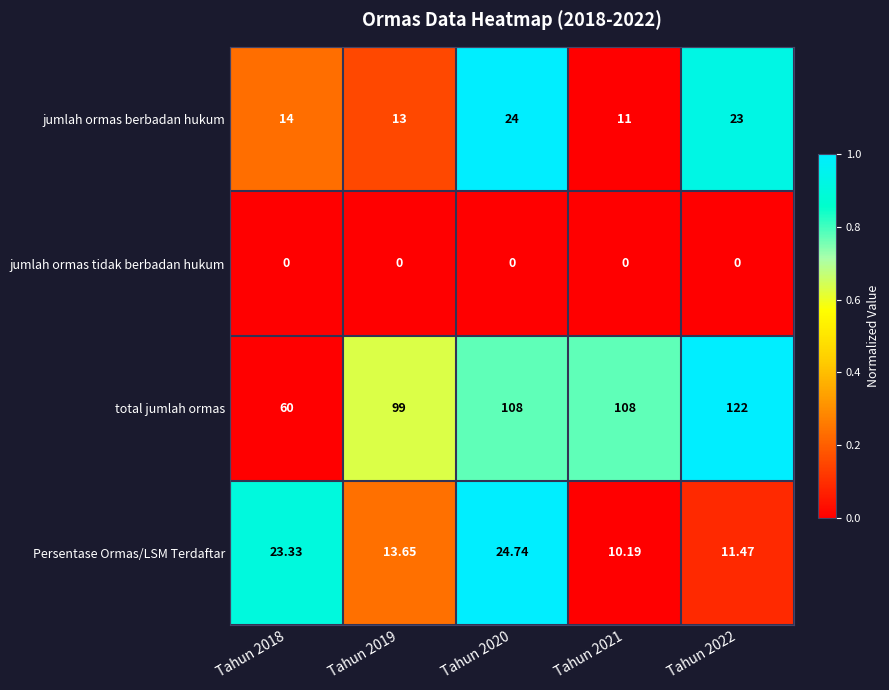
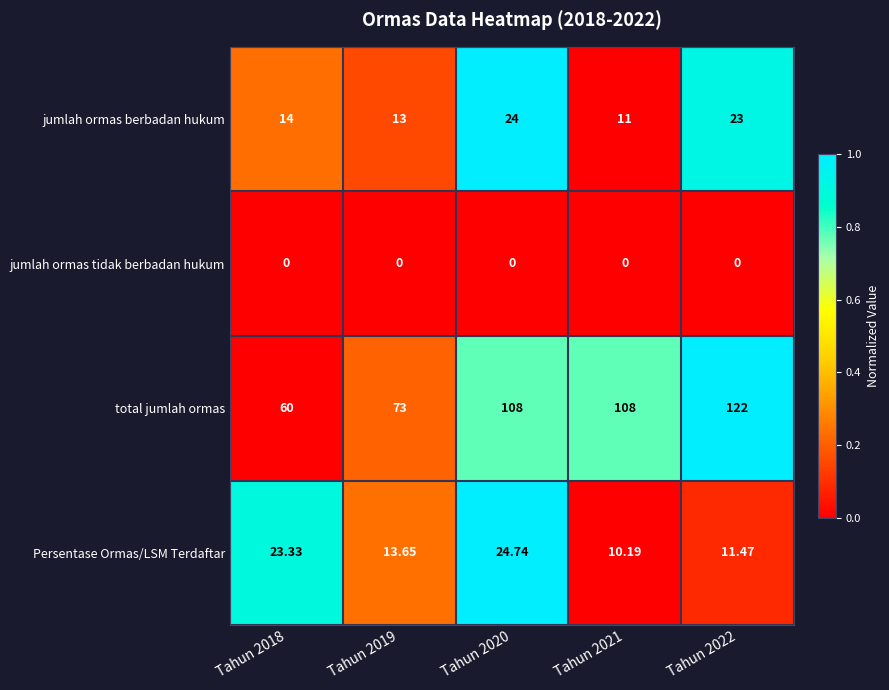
total jumlah ormas, Tahun 2019: 99 -> 73
